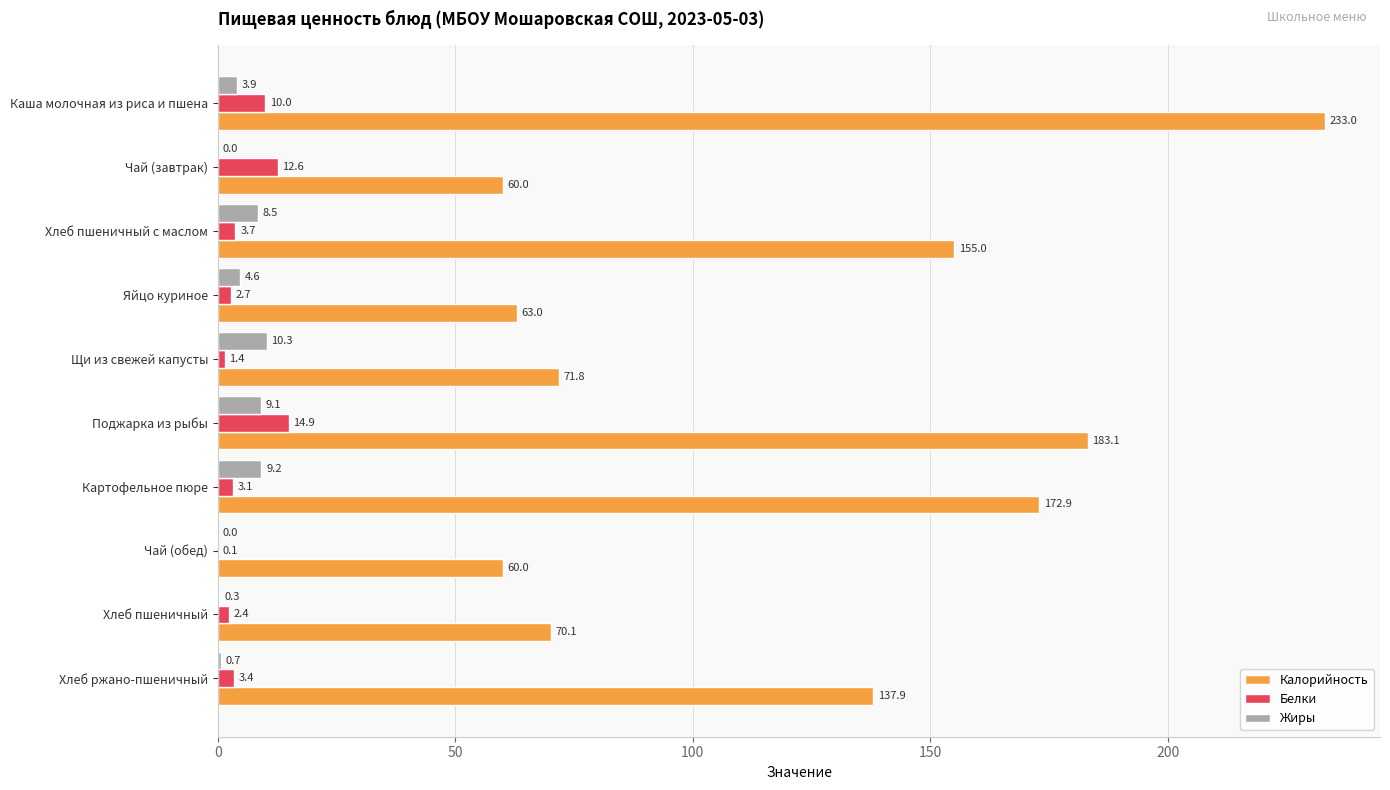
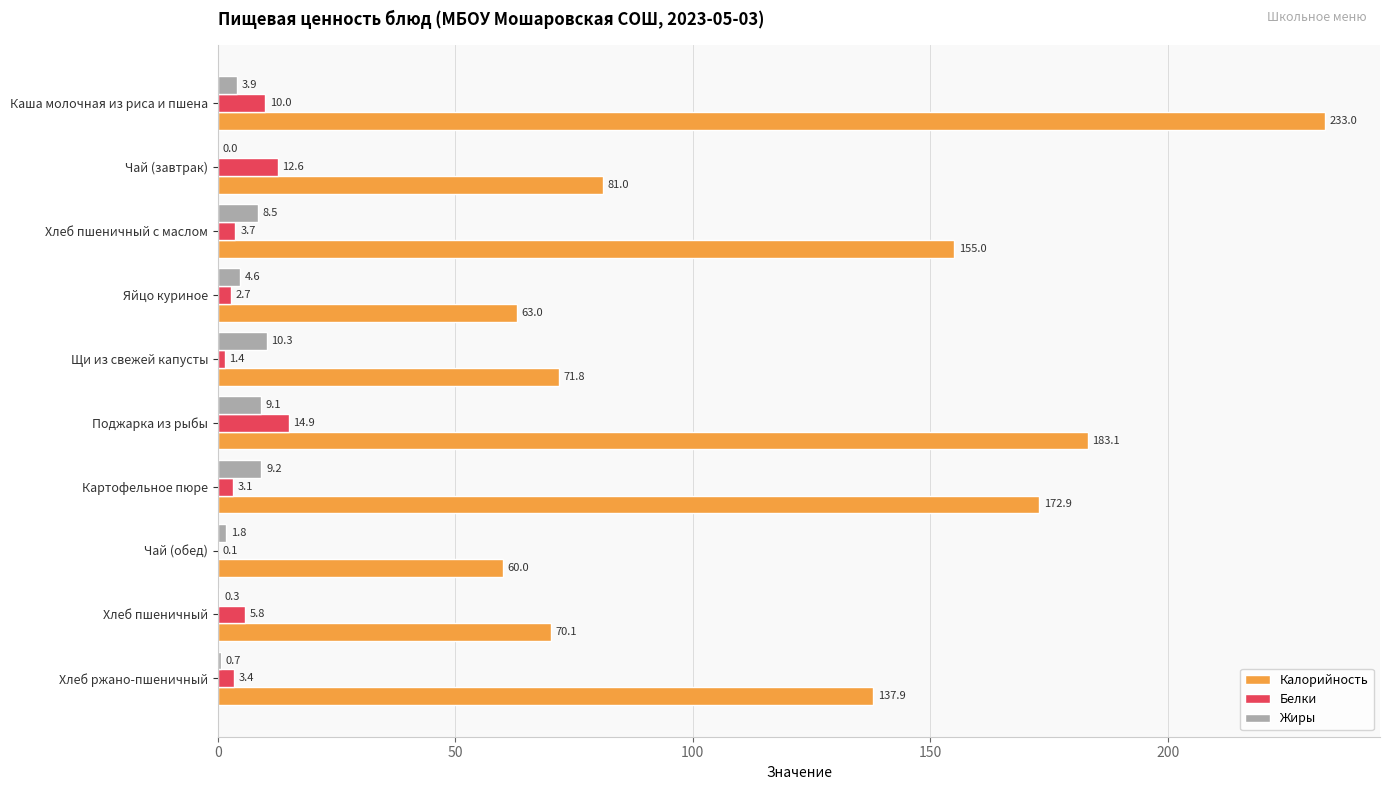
Калорийность, Чай (завтрак): 60.0 -> 81.0
Жиры, Чай (обед): 0.0 -> 1.8
Белки, Хлеб пшеничный: 2.4 -> 5.8
